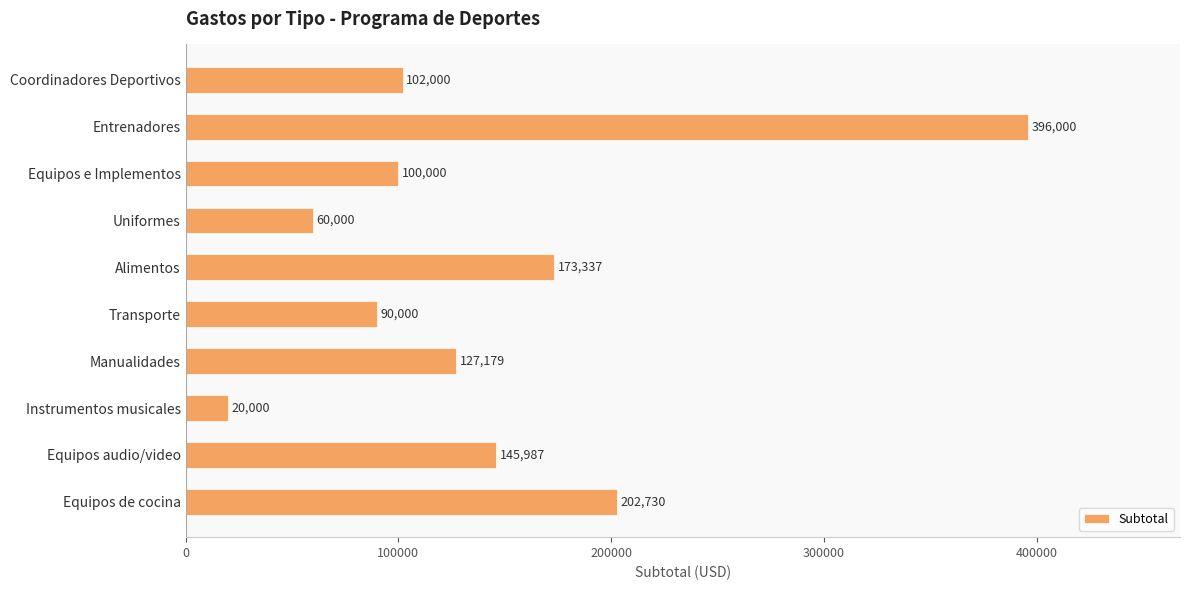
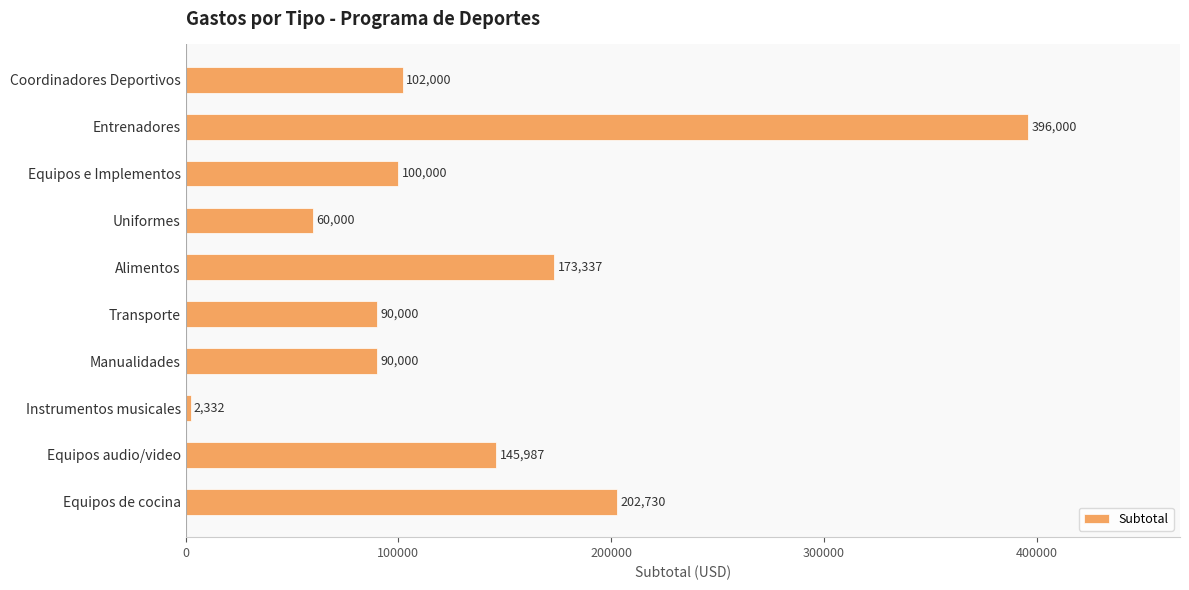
Manualidades: 127,179 -> 90,000
Instrumentos musicales: 20,000 -> 2,332
